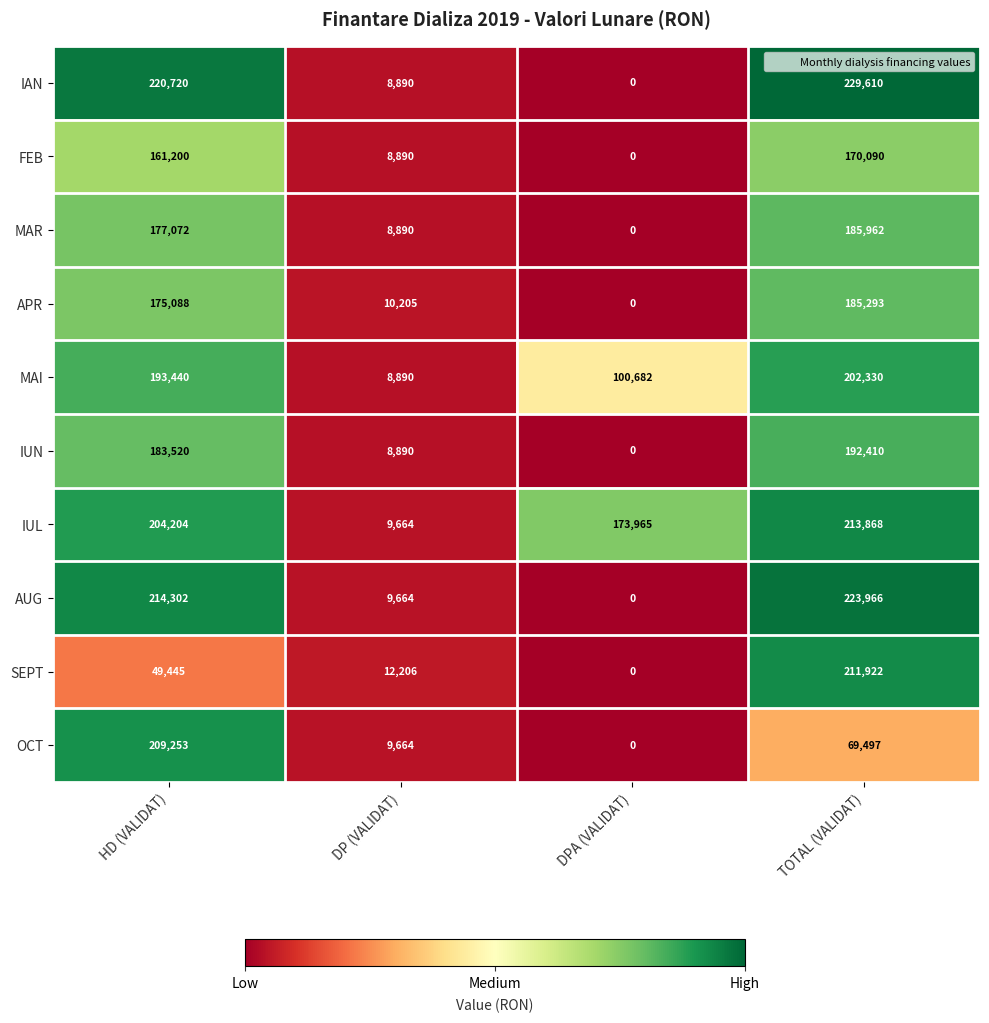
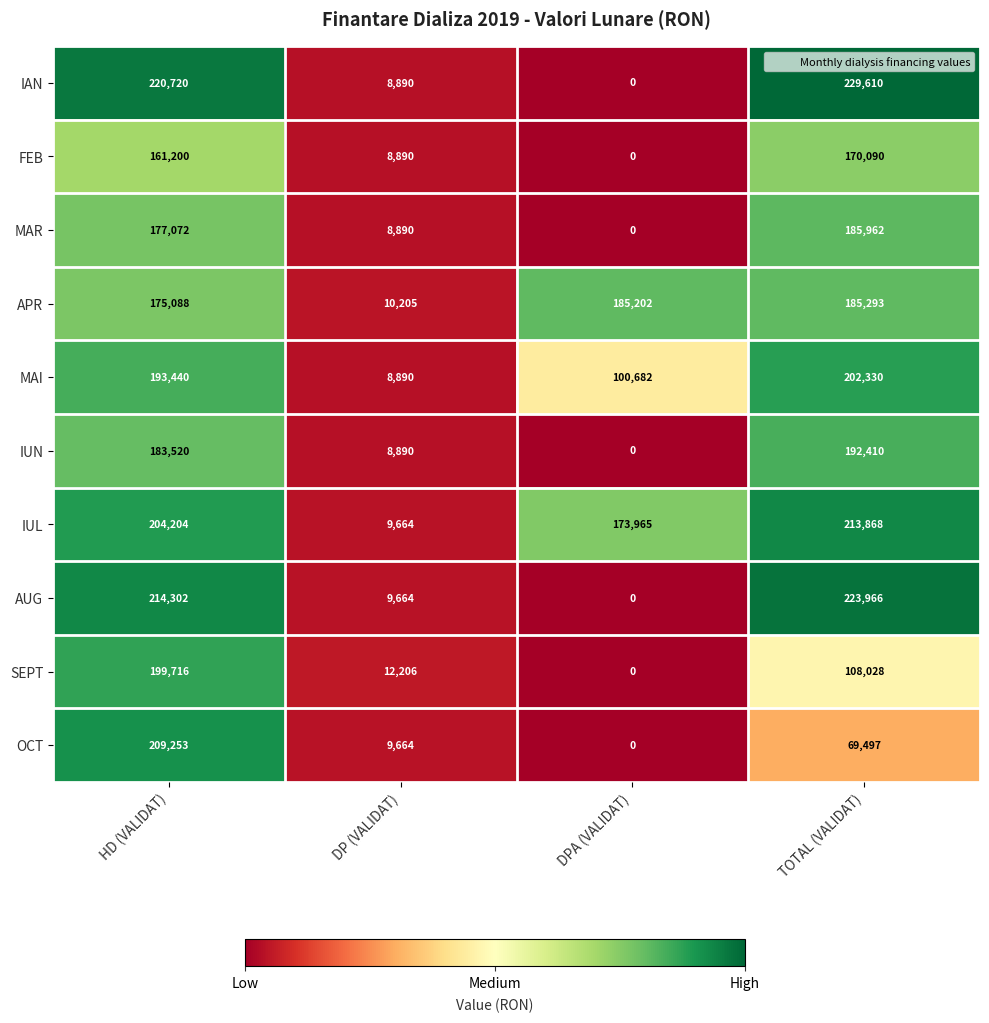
APR, DPA (VALIDAT): 0 -> 185,202
SEPT, HD (VALIDAT): 49,445 -> 199,716
SEPT, TOTAL (VALIDAT): 211,922 -> 108,028
